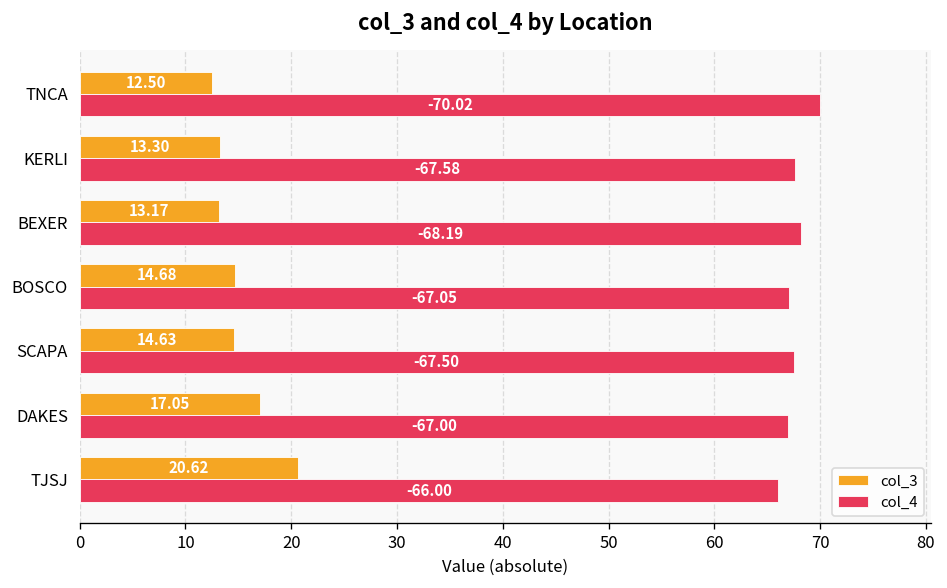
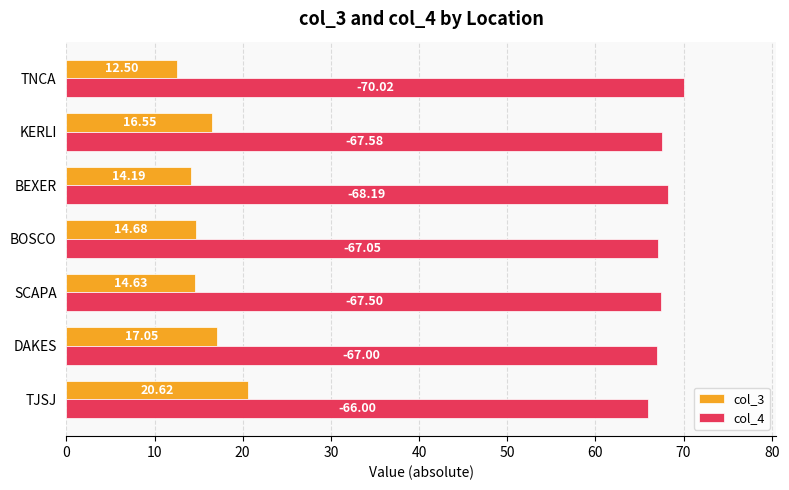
col_3, KERLI: 13.30 -> 16.55
col_3, BEXER: 13.17 -> 14.19
